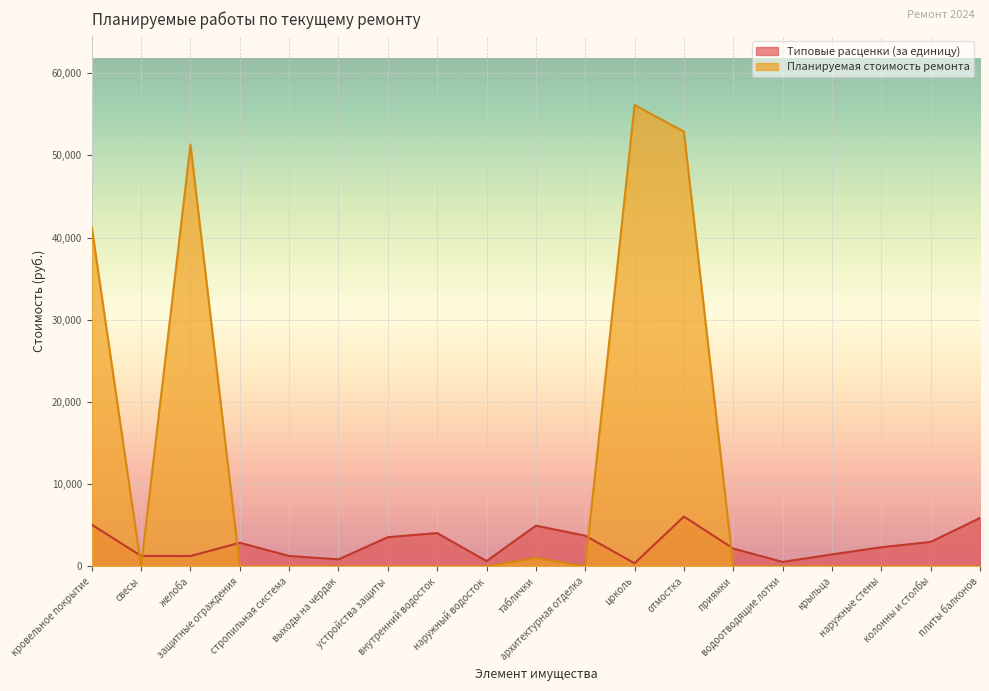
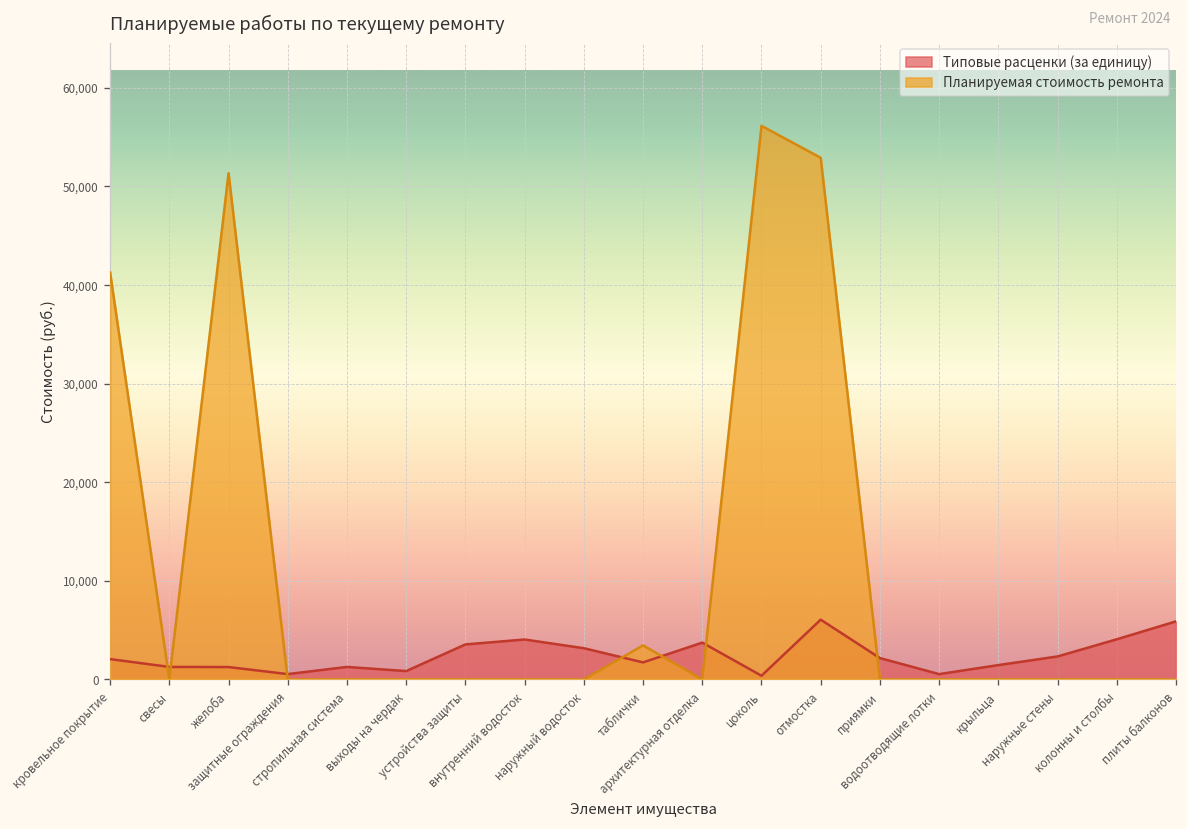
Типовые расценки (за единицу), кровельное покрытие: 5,000 -> 2,000
Типовые расценки (за единицу), защитные ограждения: 3,000 -> 1,000
Типовые расценки (за единицу), наружный водосток: 1,000 -> 3,000
Типовые расценки (за единицу), таблички: 5,000 -> 2,000
Планируемая стоимость ремонта, таблички: 1,000 -> 3,000
Типовые расценки (за единицу), колонны и столбы: 3,000 -> 4,000
